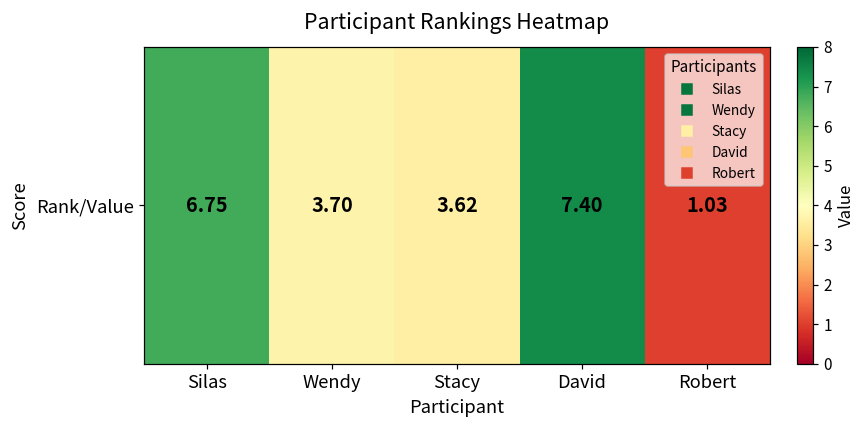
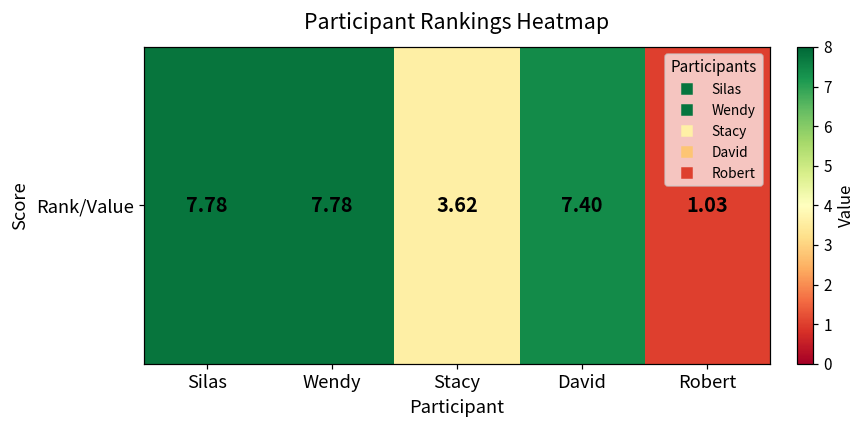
Rank/Value, Silas: 6.75 -> 7.78
Rank/Value, Wendy: 3.70 -> 7.78
